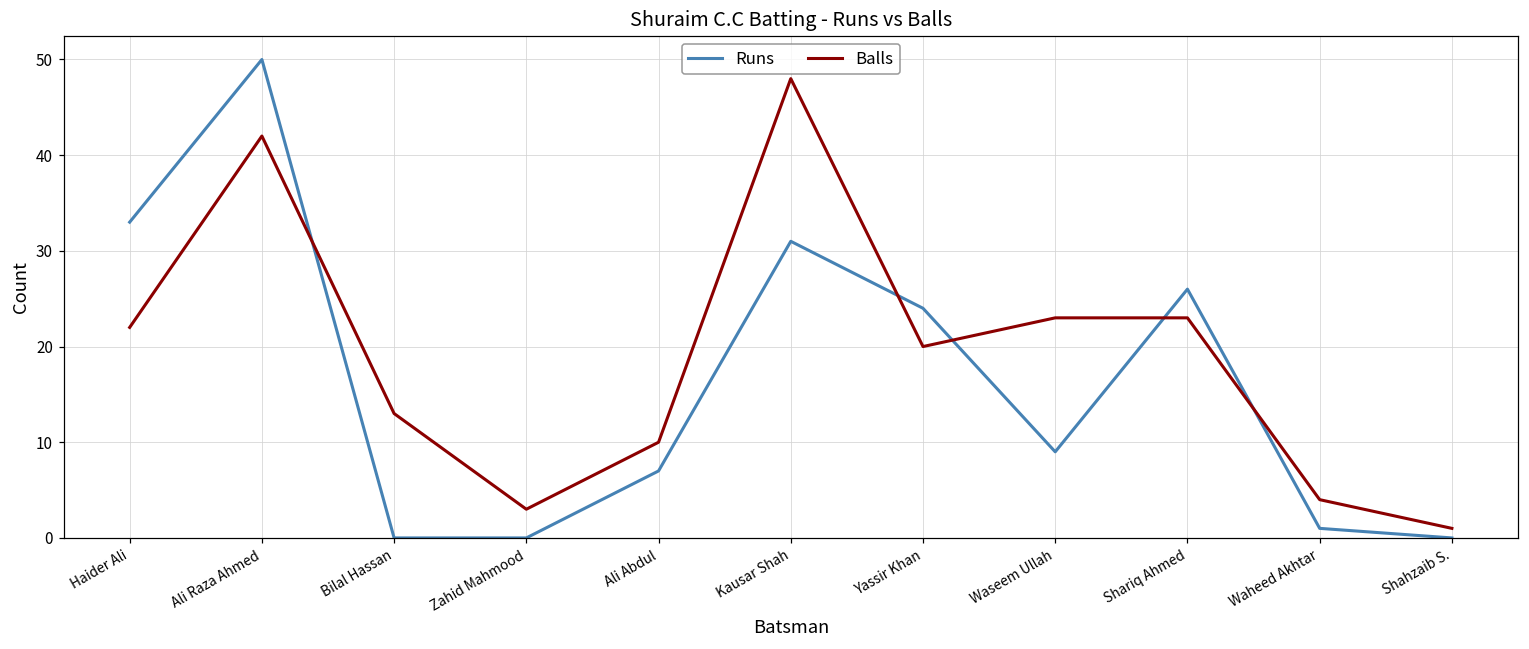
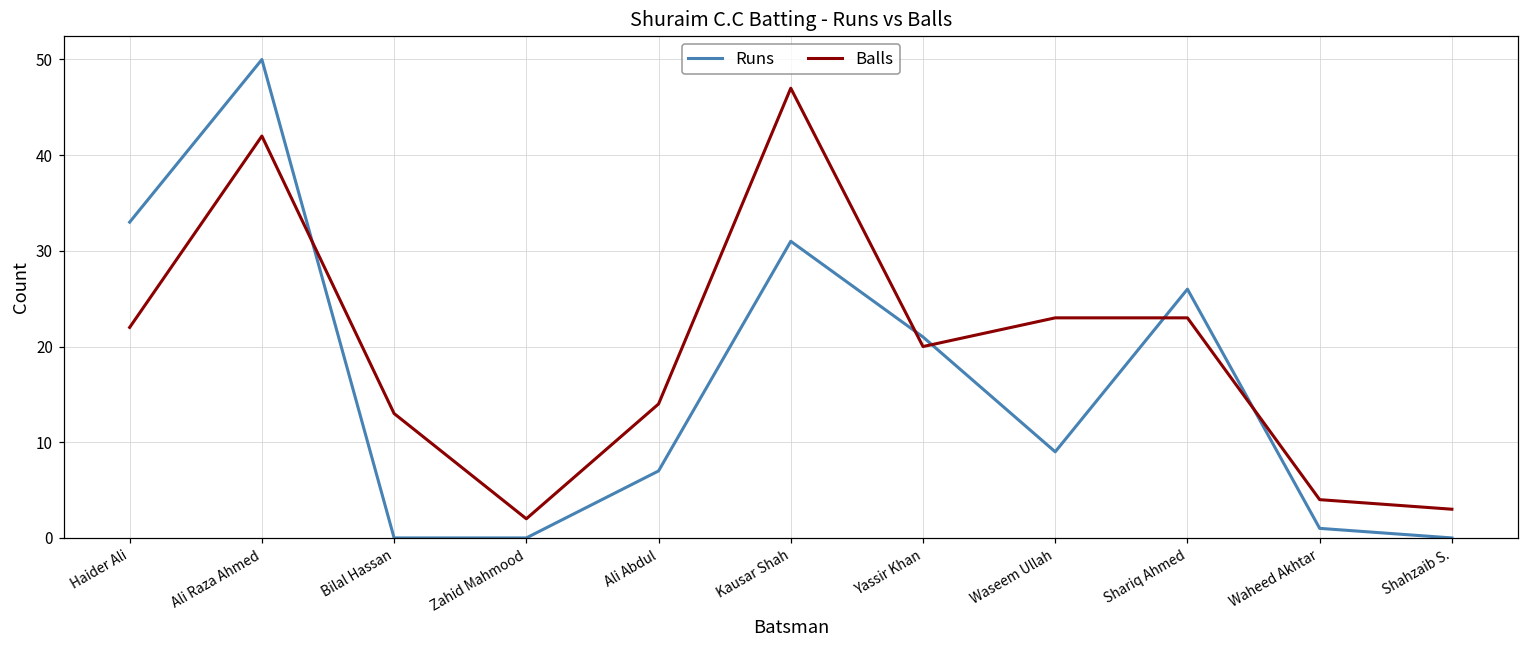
Balls, Zahid Mahmood: 3 -> 2
Balls, Ali Abdul: 10 -> 14
Balls, Kausar Shah: 48 -> 47
Runs, Yassir Khan: 24 -> 21
Balls, Shahzaib S.: 1 -> 3
